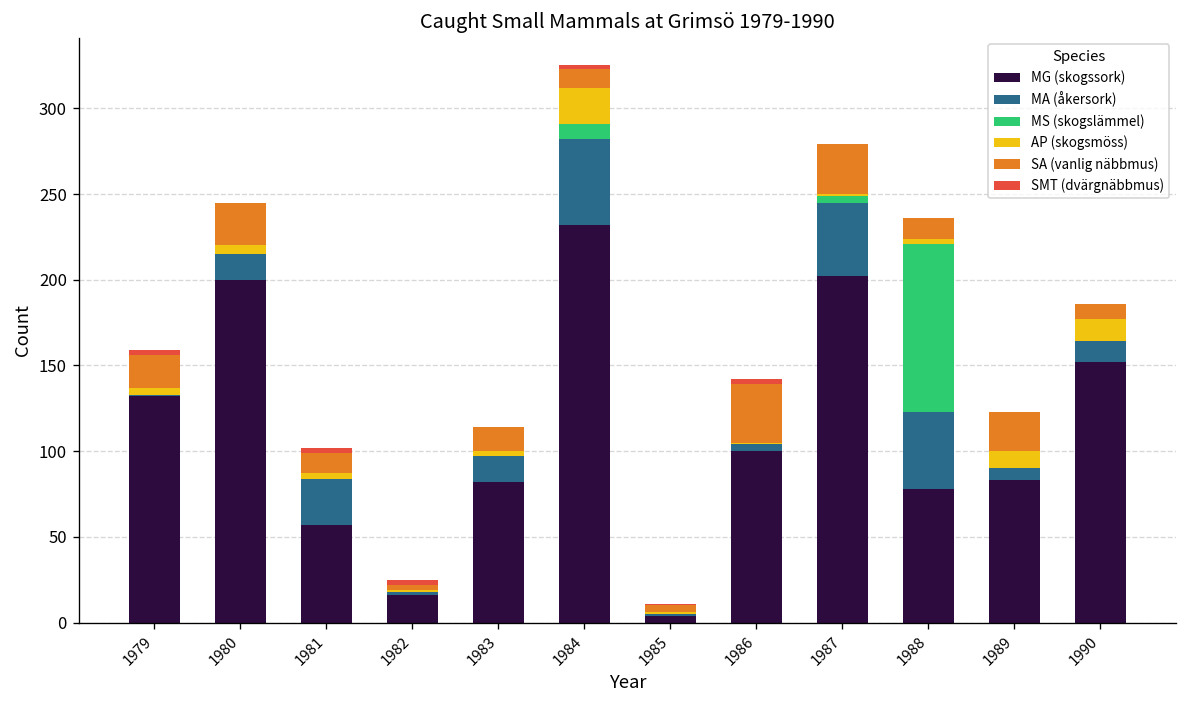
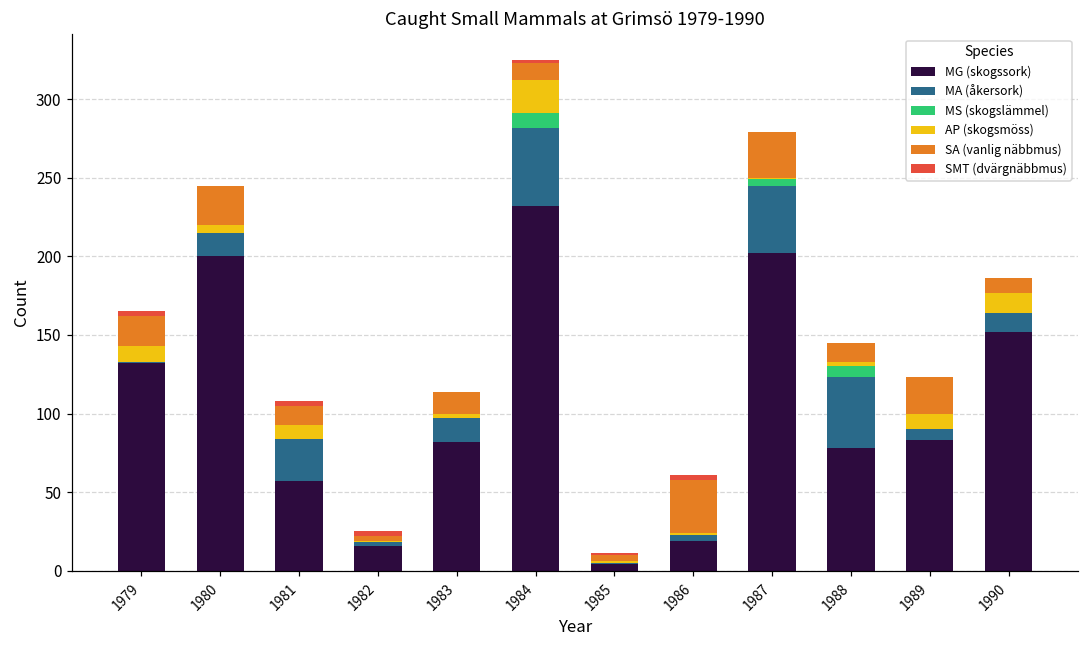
AP (skogsmöss), 1979: 4 -> 10
AP (skogsmöss), 1981: 3 -> 9
MG (skogssork), 1986: 100 -> 19
MS (skogslämmel), 1988: 98 -> 7
